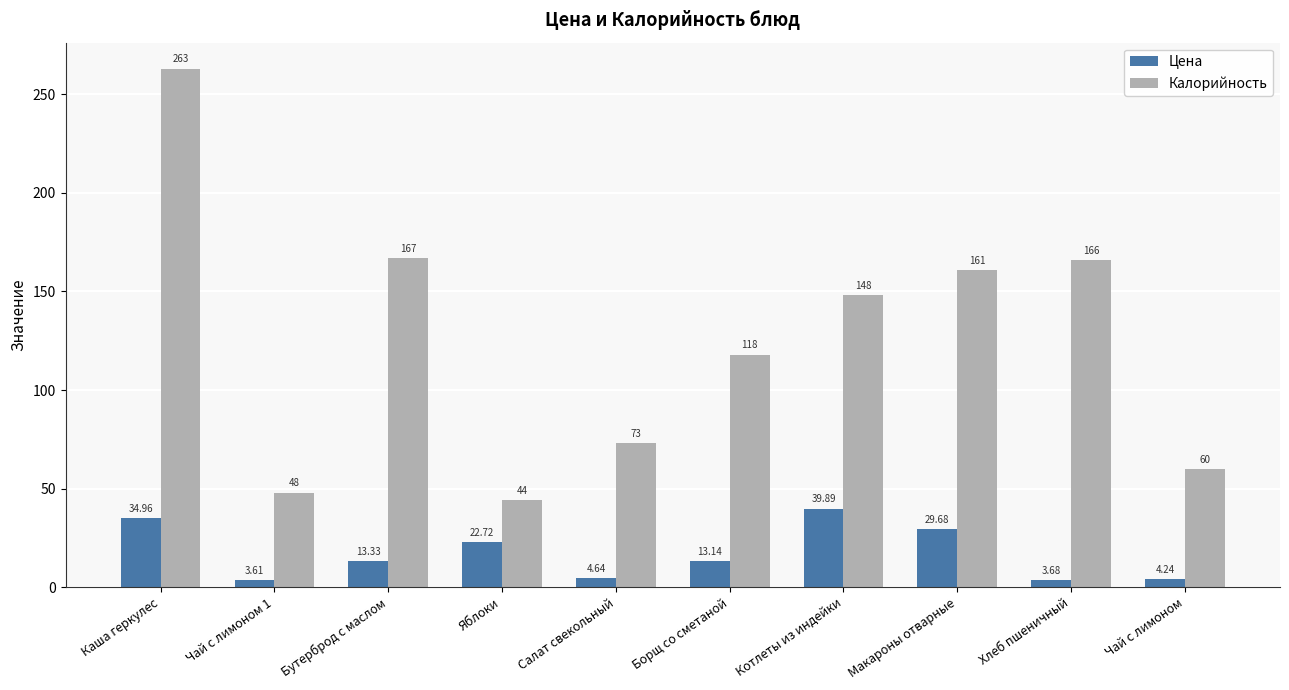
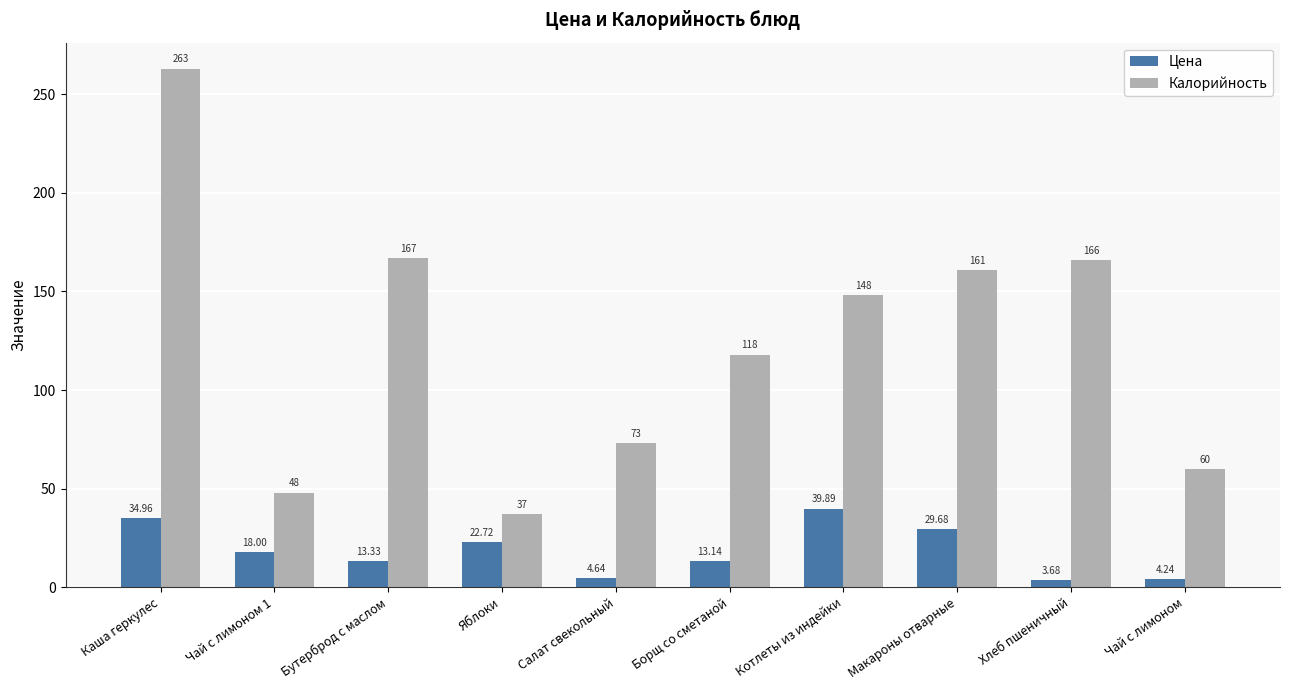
Цена, Чай с лимоном 1: 3.61 -> 18.00
Калорийность, Яблоки: 44 -> 37
